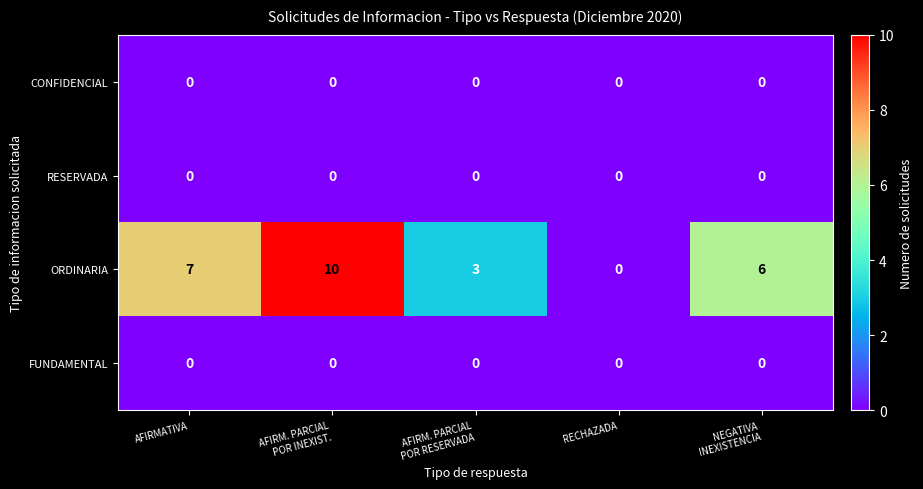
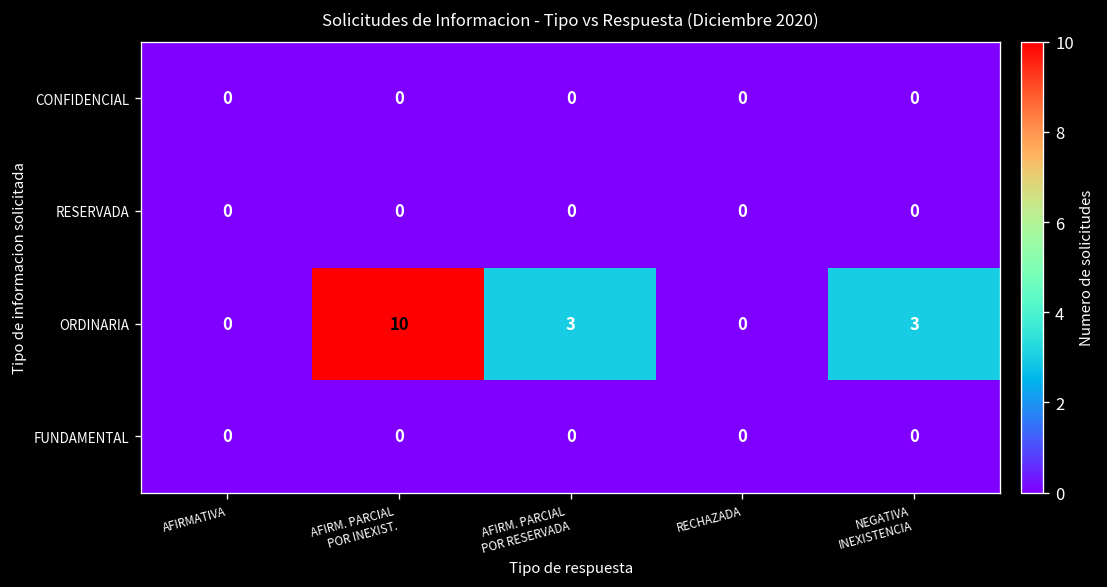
ORDINARIA, AFIRMATIVA: 7 -> 0
ORDINARIA, NEGATIVA INEXISTENCIA: 6 -> 3
